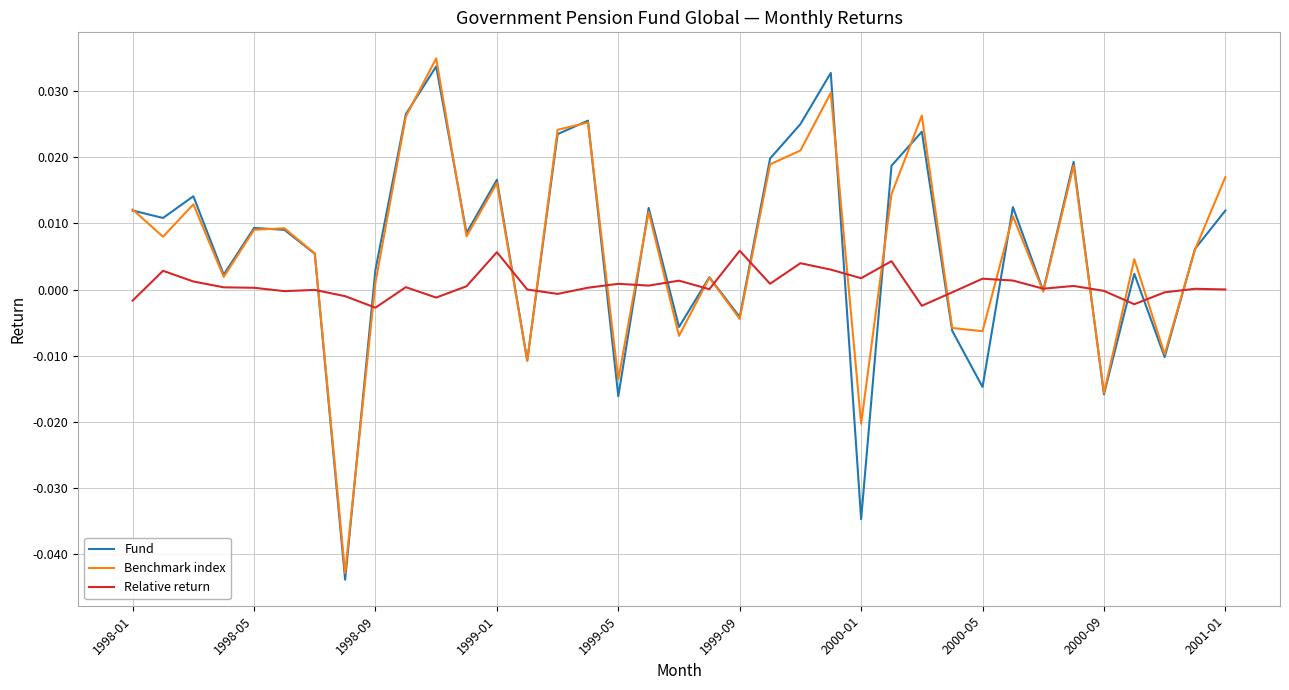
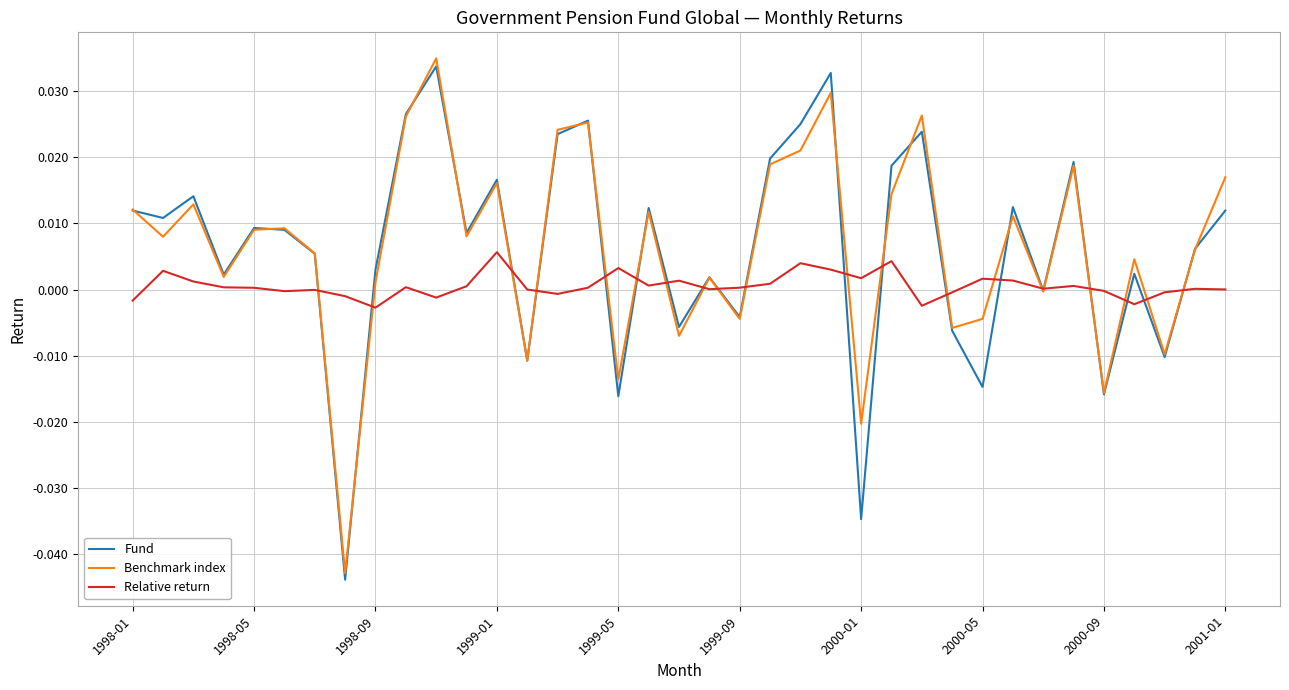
Relative return, 1999-05: 0.001 -> 0.003
Relative return, 1999-09: 0.006 -> 0.000
Benchmark index, 2000-05: -0.006 -> -0.004
